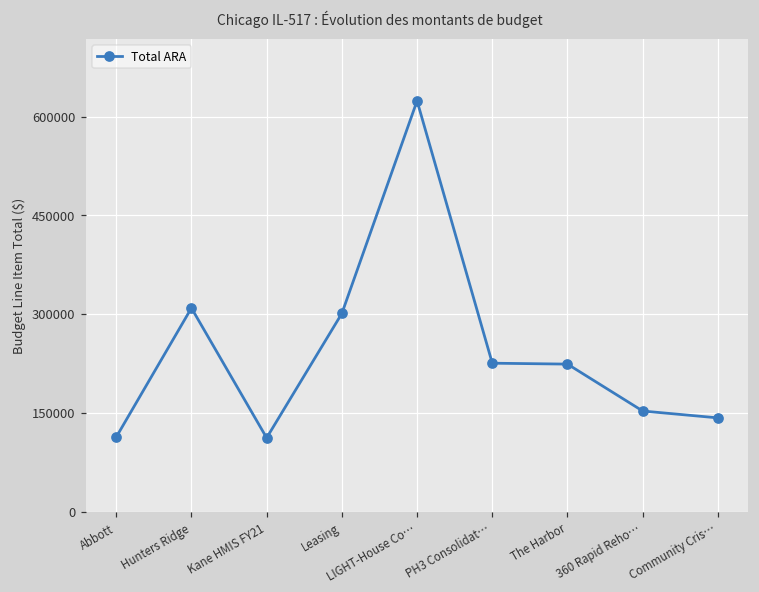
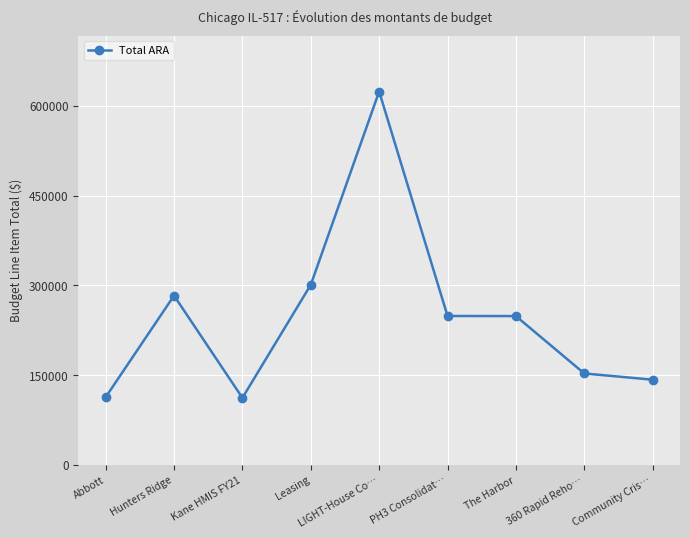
Hunters Ridge: 310000 -> 280000
PH3 Consolidat…: 230000 -> 250000
The Harbor: 220000 -> 250000
